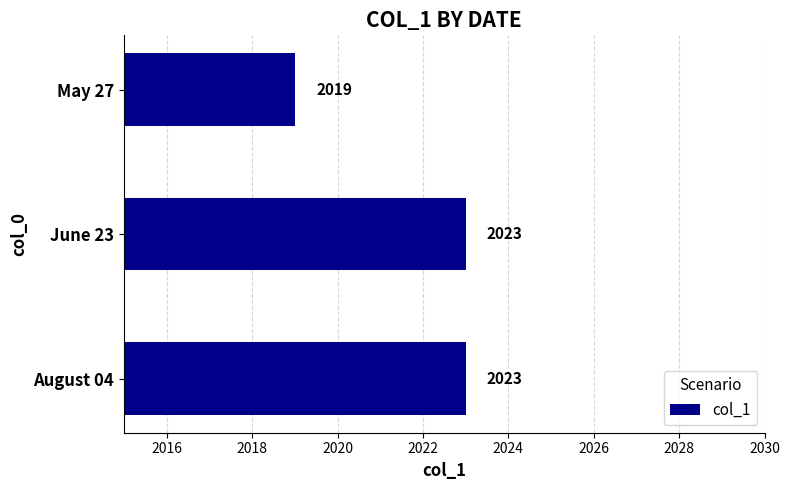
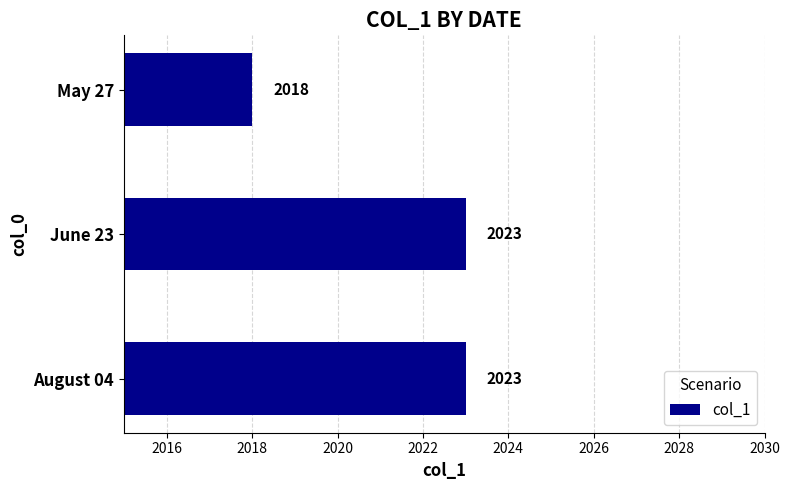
May 27: 2019 -> 2018
